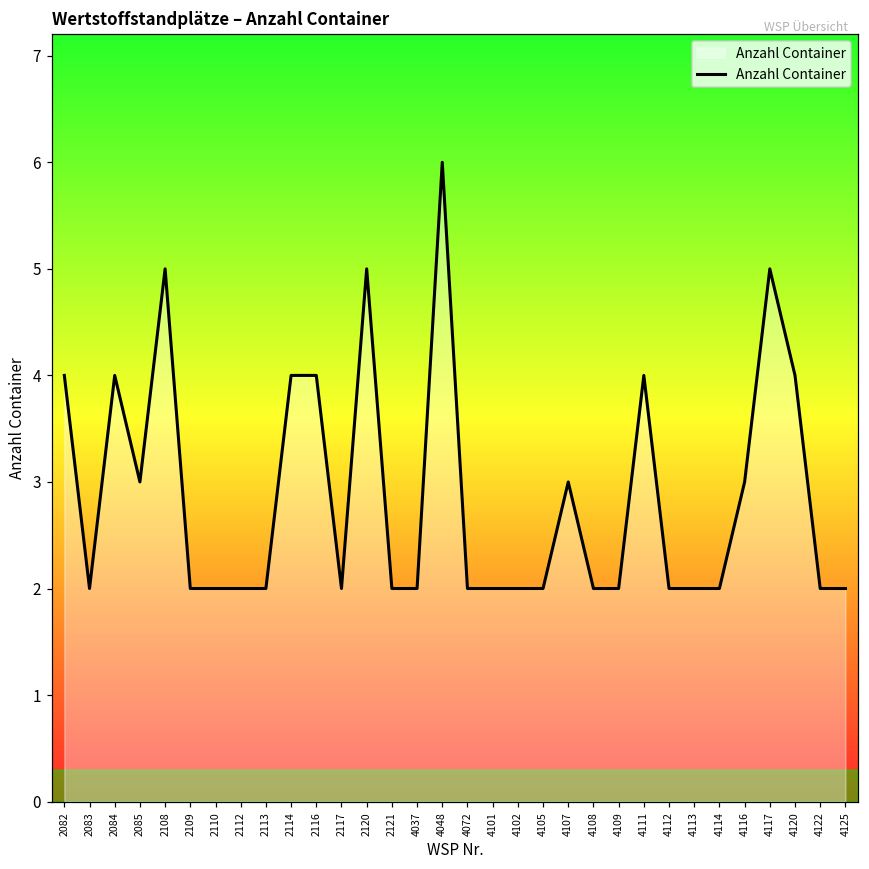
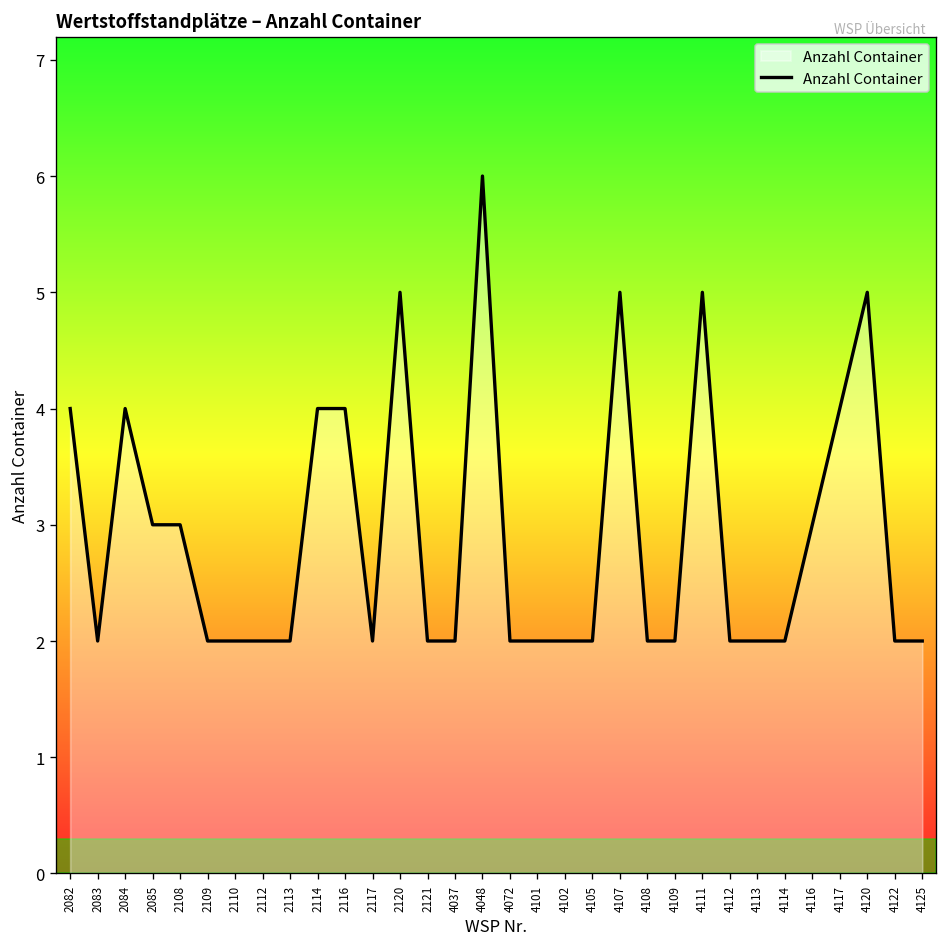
2108: 5 -> 3
4107: 3 -> 5
4111: 4 -> 5
4117: 5 -> 4
4120: 4 -> 5
